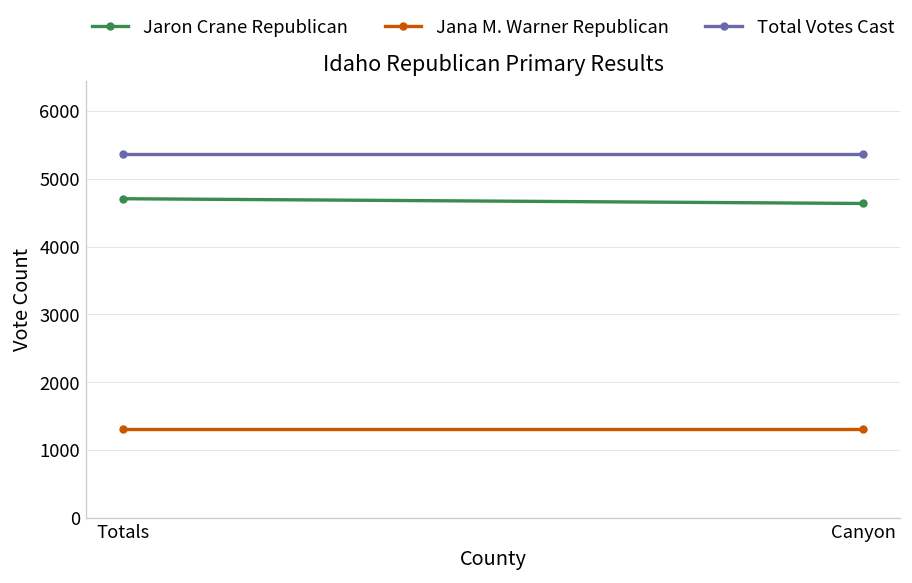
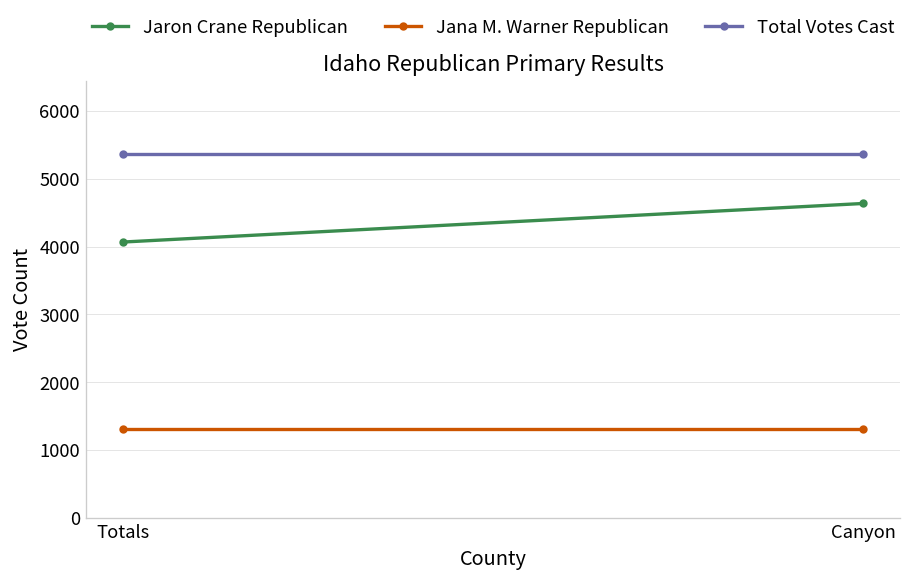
Jaron Crane Republican, Totals: 4700 -> 4100
